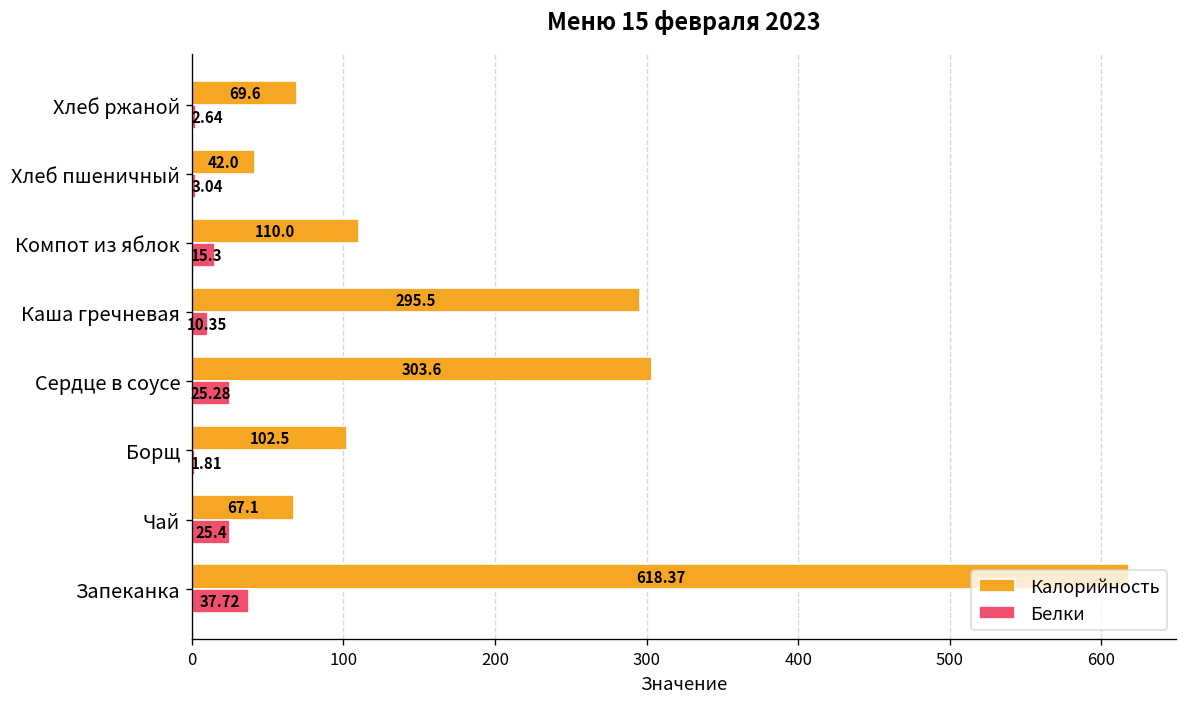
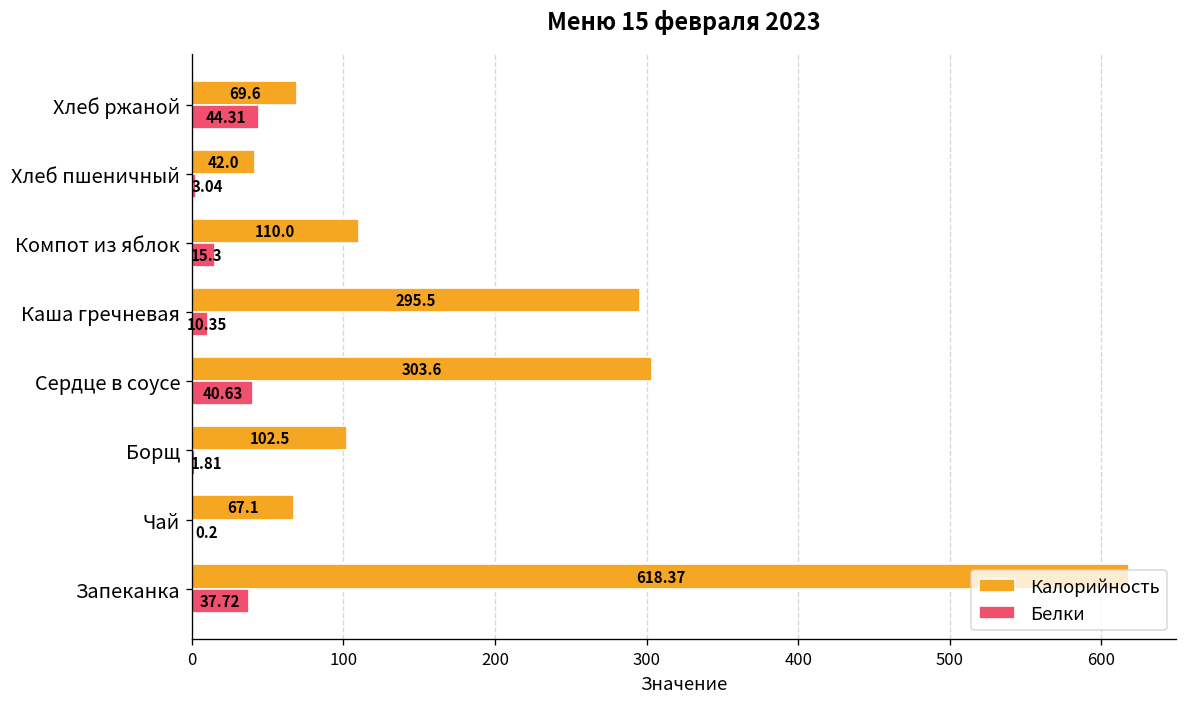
Белки, Хлеб ржаной: 2.64 -> 44.31
Белки, Сердце в соусе: 25.28 -> 40.63
Белки, Чай: 25.4 -> 0.2
